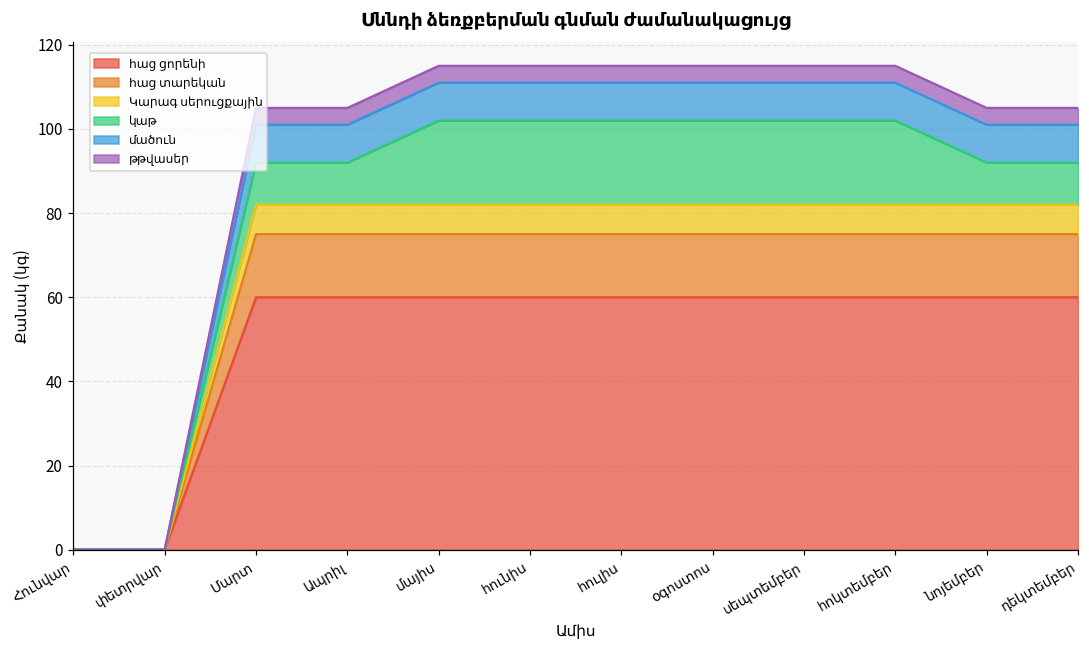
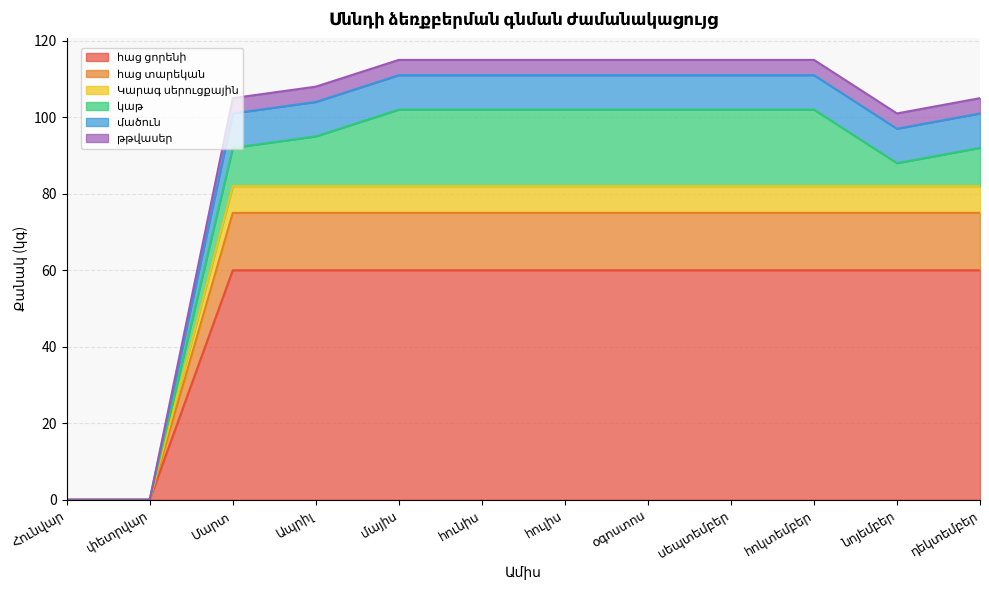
կաթ, Ապրիլ: 10 -> 13
կաթ, նոյեմբեր: 10 -> 6
